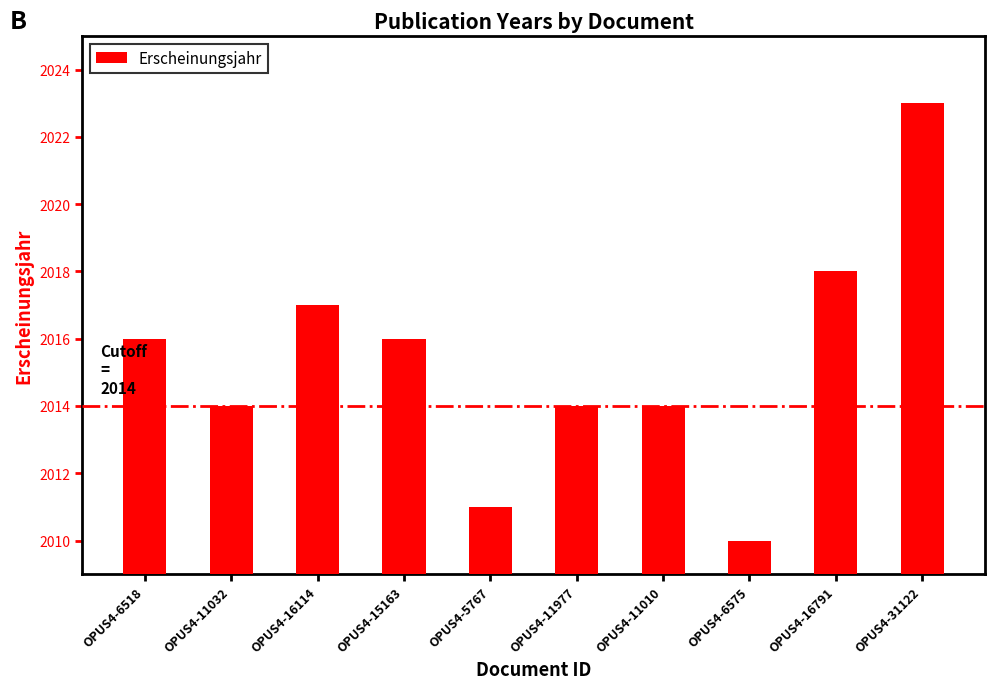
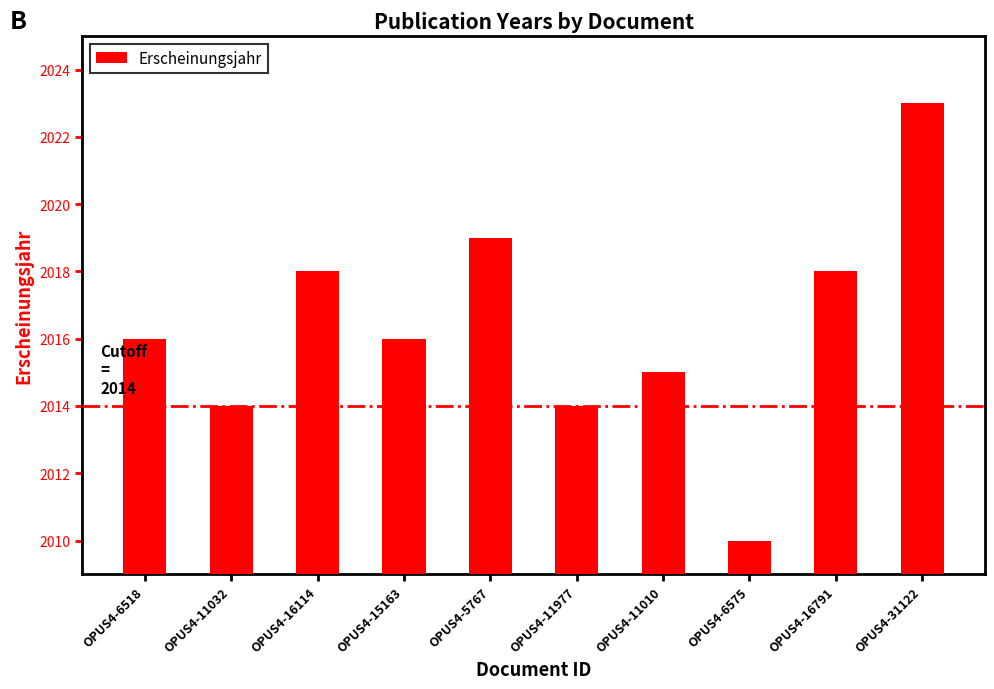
OPUS4-16114: 2017 -> 2018
OPUS4-5767: 2011 -> 2019
OPUS4-11010: 2014 -> 2015
